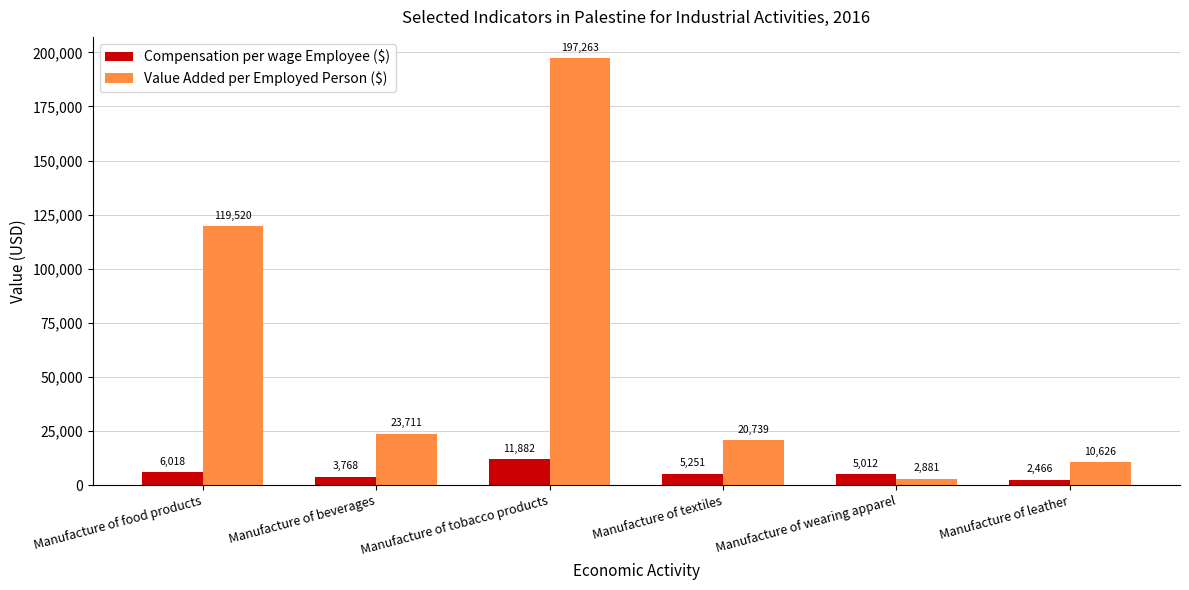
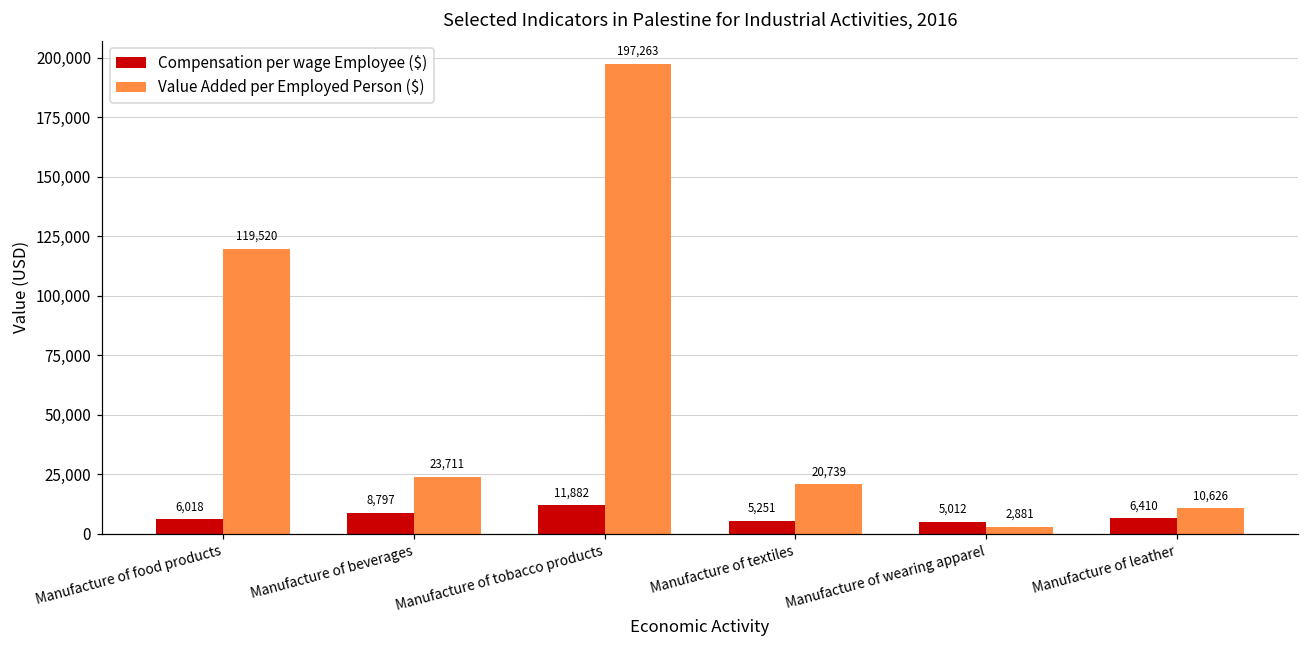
Compensation per wage Employee ($), Manufacture of beverages: 3,768 -> 8,797
Compensation per wage Employee ($), Manufacture of leather: 2,466 -> 6,410
